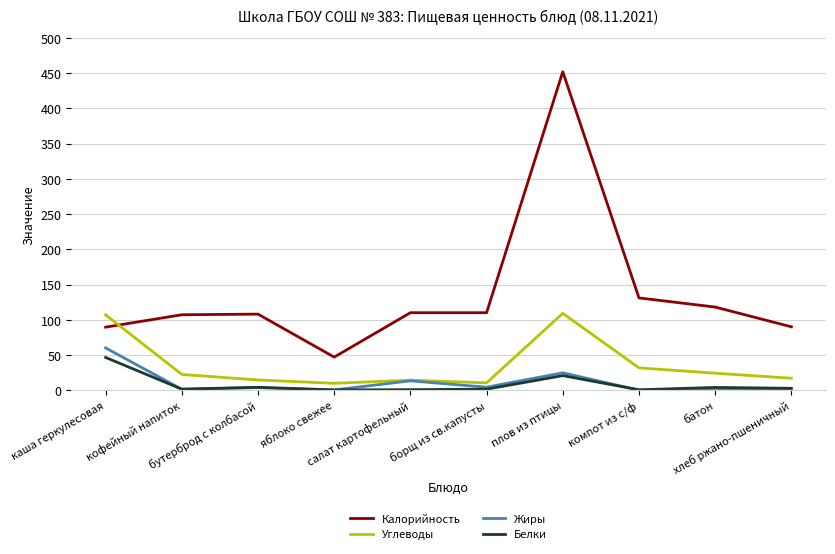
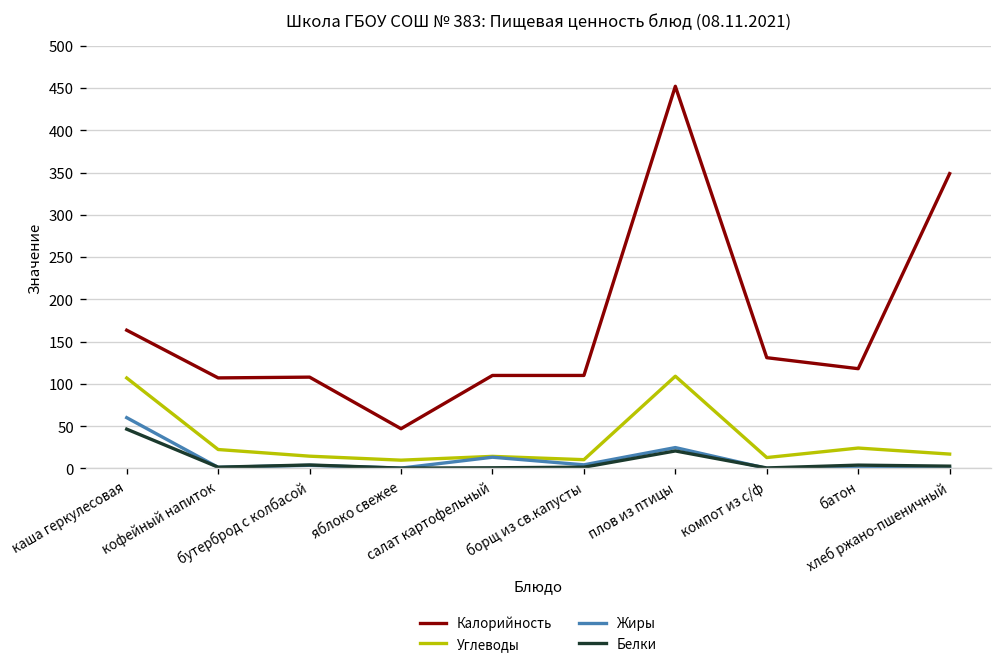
Калорийность, каша геркулесовая: 90 -> 160
Углеводы, компот из с/ф: 30 -> 10
Калорийность, хлеб ржано-пшеничный: 90 -> 350
